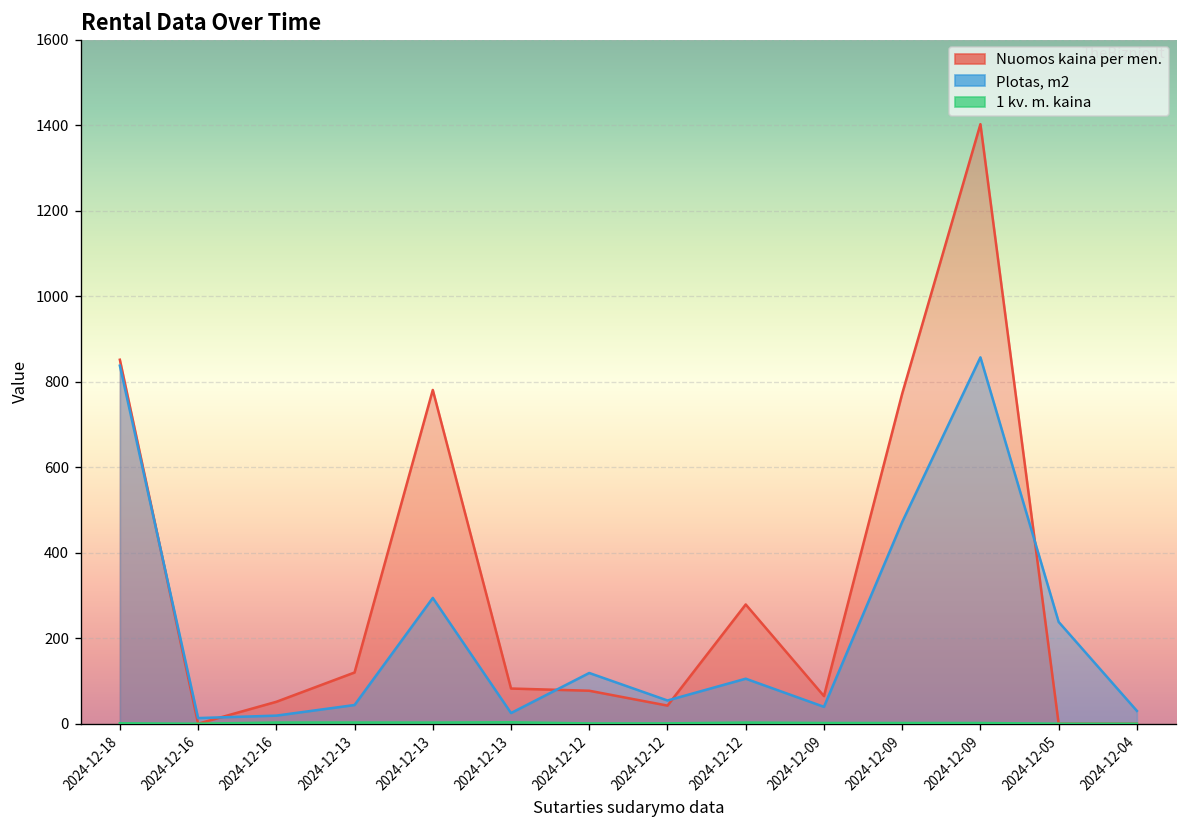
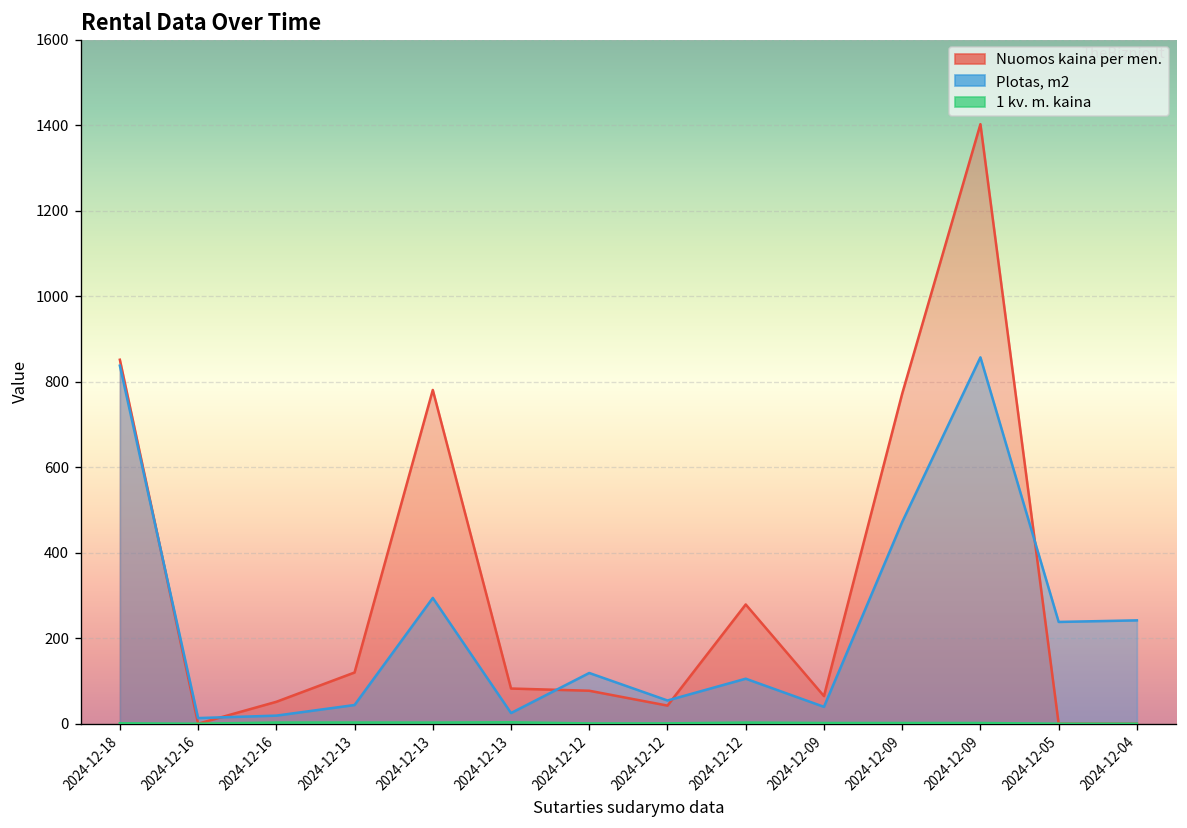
Plotas, m2, 2024-12-04: 30 -> 240
